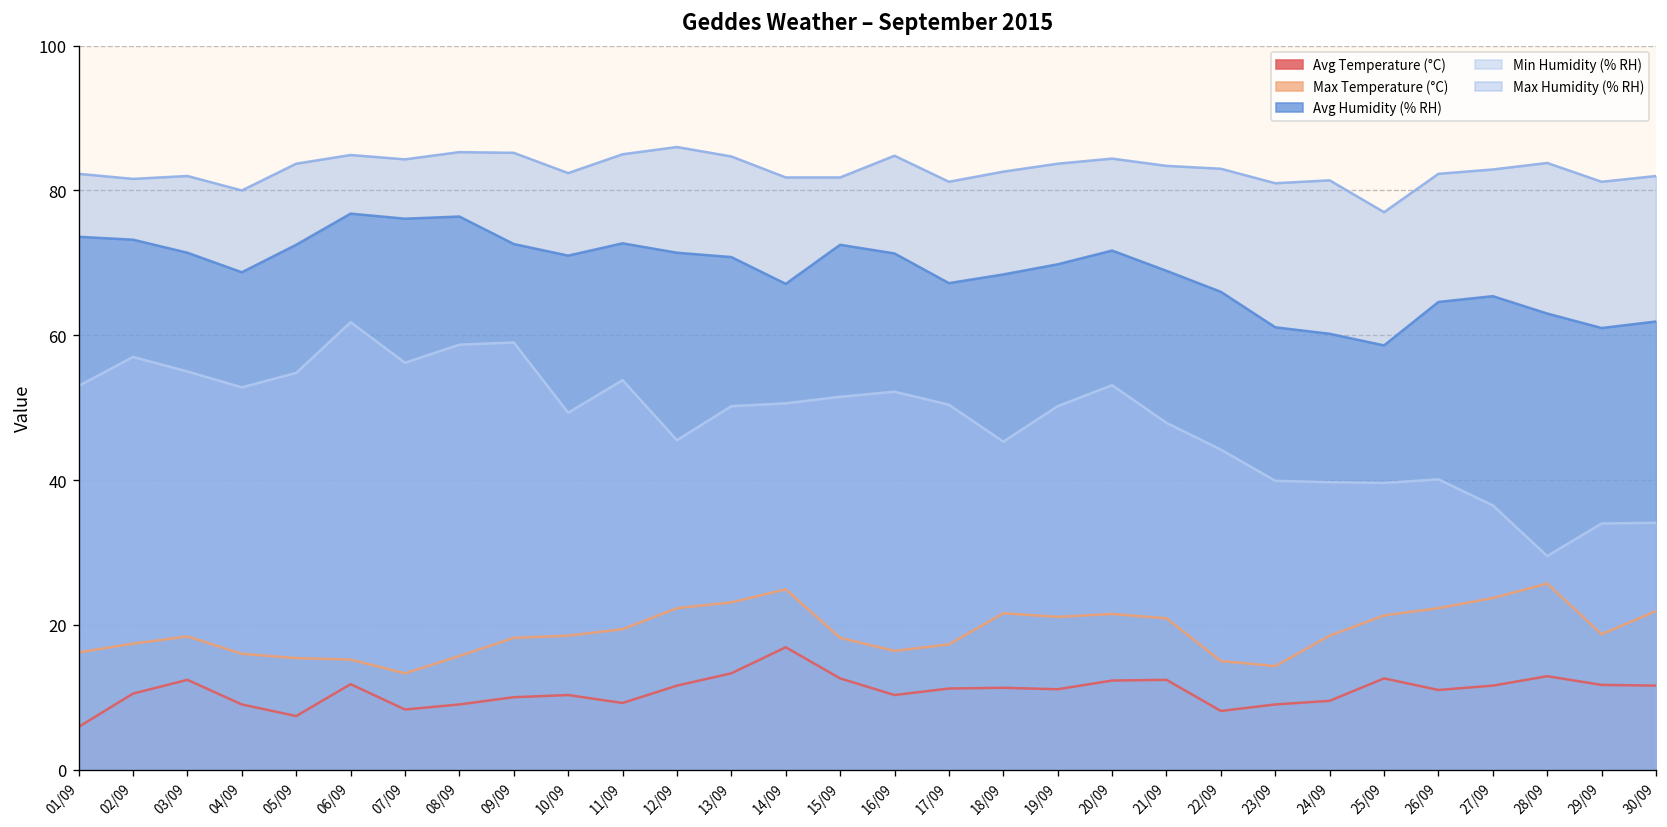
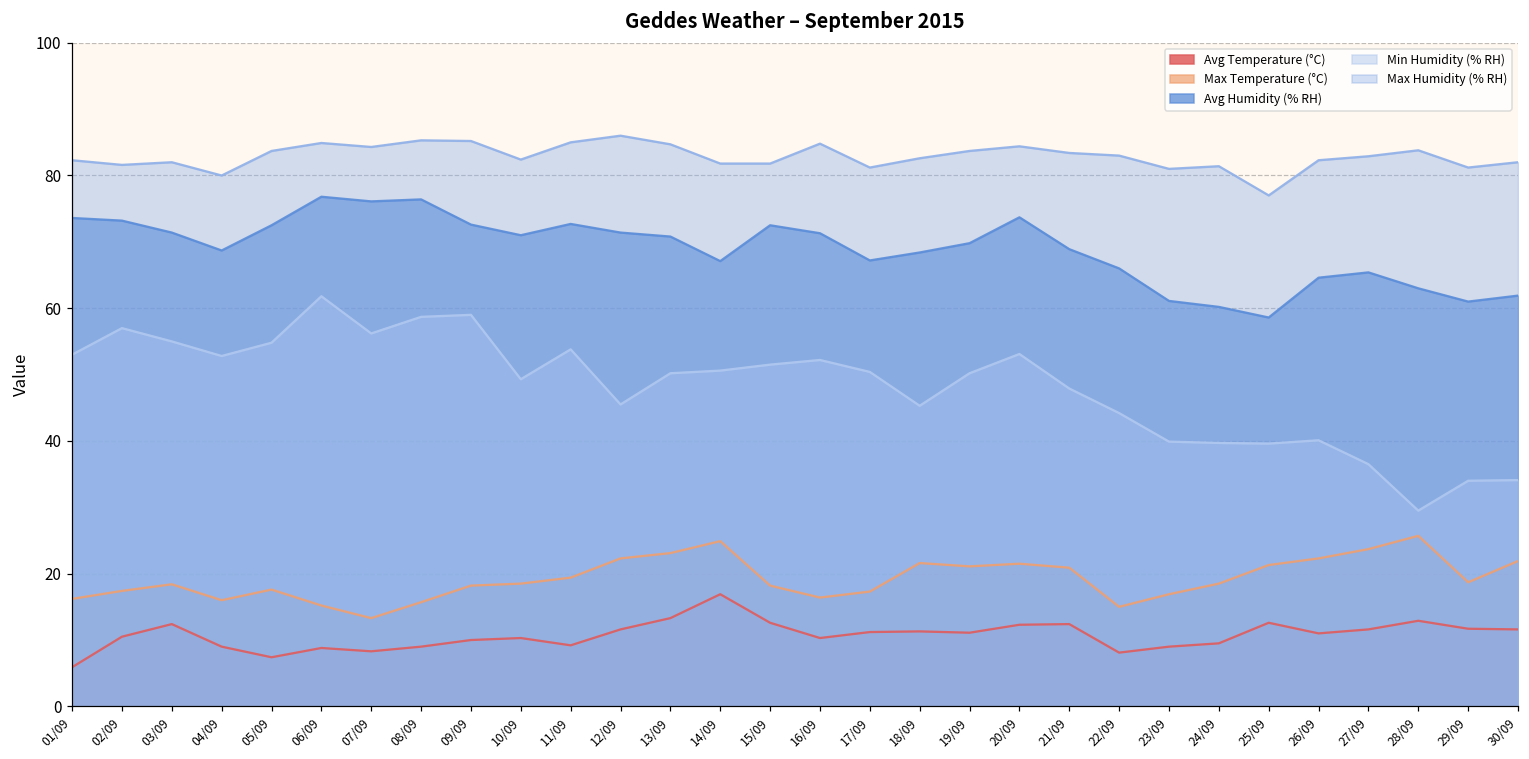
Max Temperature (°C), 05/09: 15 -> 18
Avg Temperature (°C), 06/09: 12 -> 9
Avg Humidity (% RH), 20/09: 72 -> 74
Max Temperature (°C), 23/09: 14 -> 17
